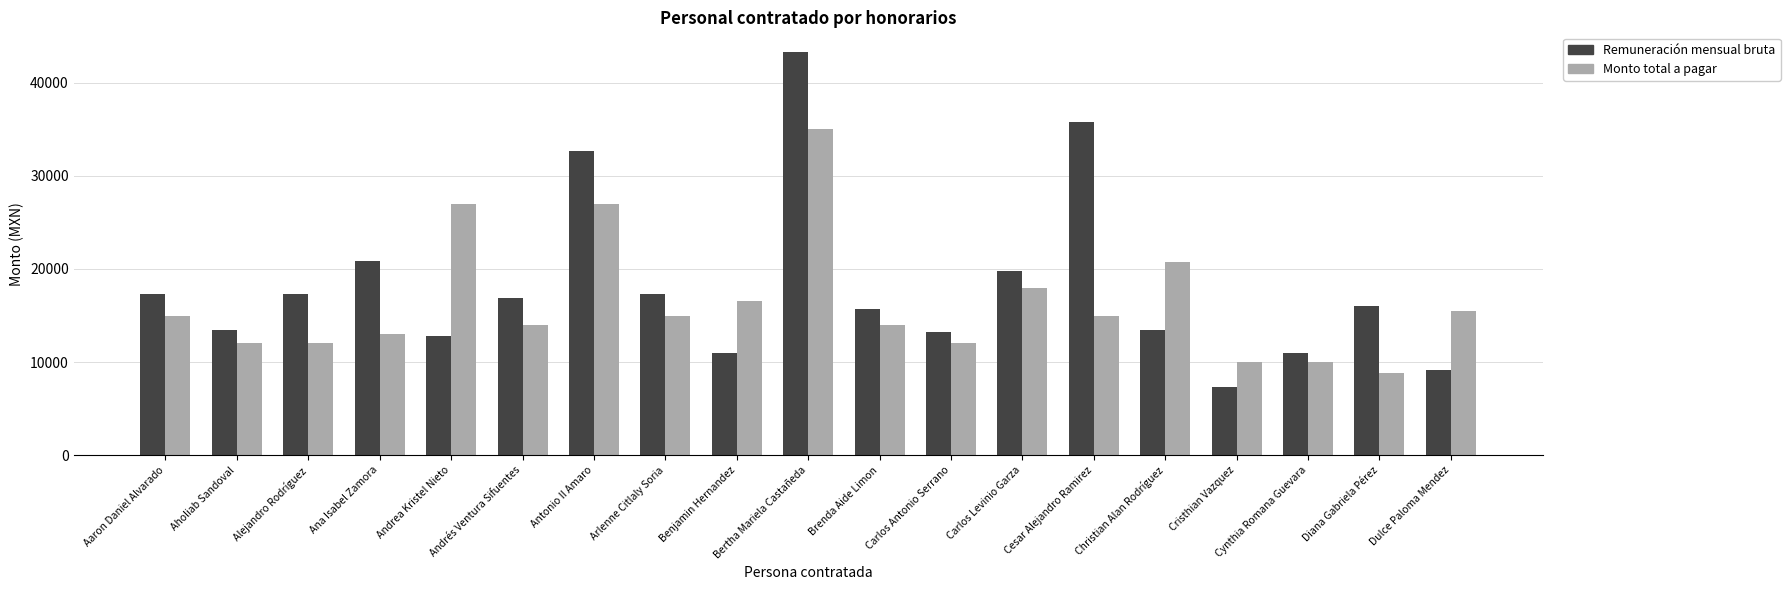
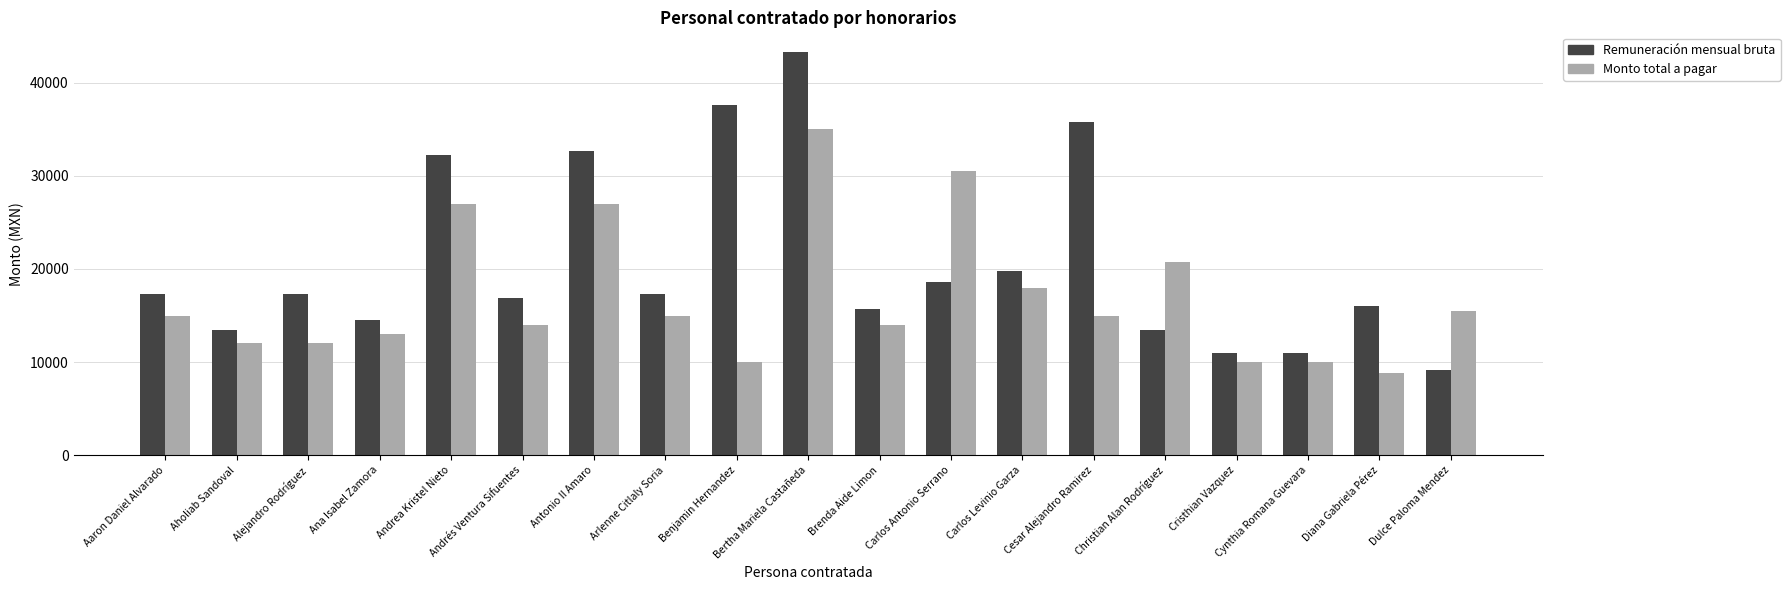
Remuneración mensual bruta, Ana Isabel Zamora: 21000 -> 14000
Remuneración mensual bruta, Andrea Kristel Nieto: 13000 -> 32000
Remuneración mensual bruta, Benjamin Hernandez: 11000 -> 38000
Monto total a pagar, Benjamin Hernandez: 17000 -> 10000
Remuneración mensual bruta, Carlos Antonio Serrano: 13000 -> 19000
Monto total a pagar, Carlos Antonio Serrano: 12000 -> 30000
Remuneración mensual bruta, Cristhian Vazquez: 7000 -> 11000
